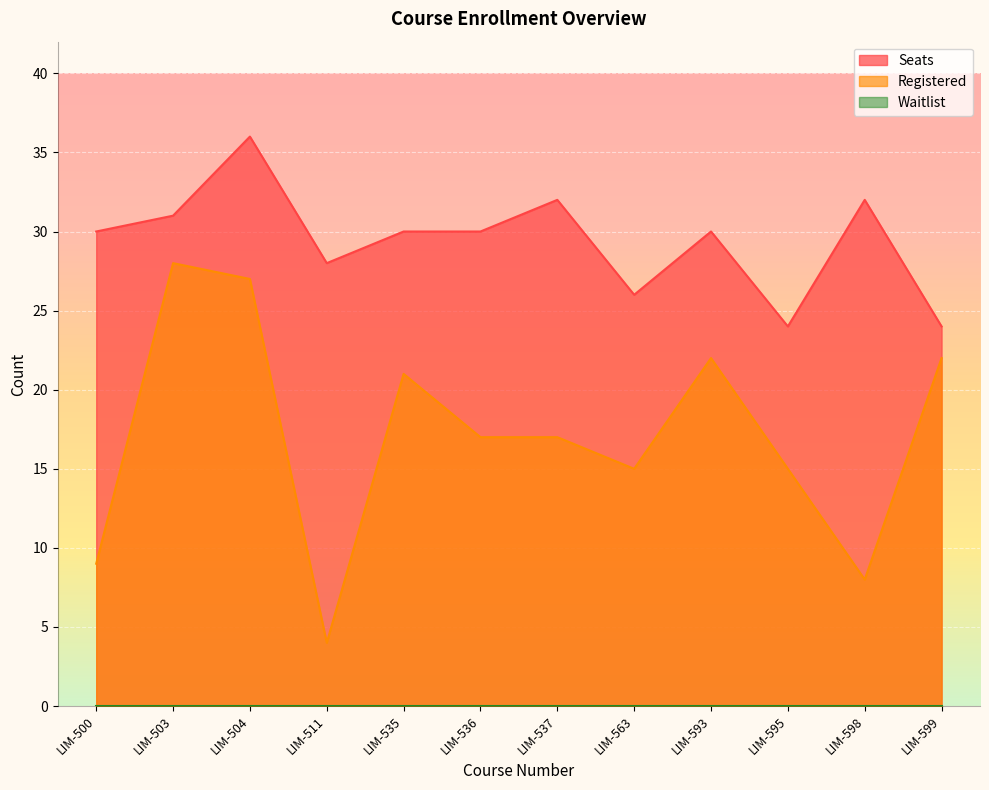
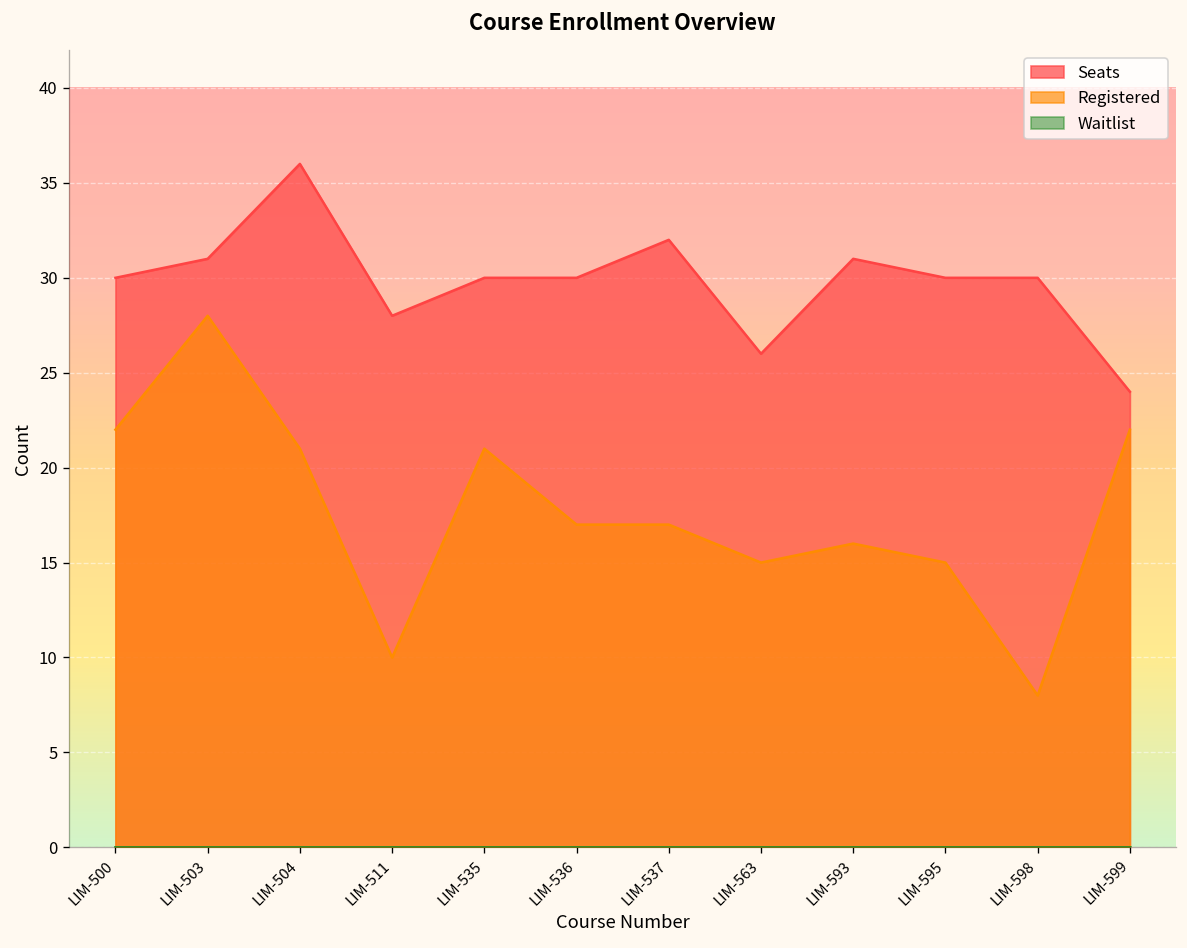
Registered, LIM-500: 9 -> 22
Registered, LIM-504: 27 -> 21
Registered, LIM-511: 4 -> 10
Seats, LIM-593: 30 -> 31
Registered, LIM-593: 22 -> 16
Seats, LIM-595: 24 -> 30
Seats, LIM-598: 32 -> 30
